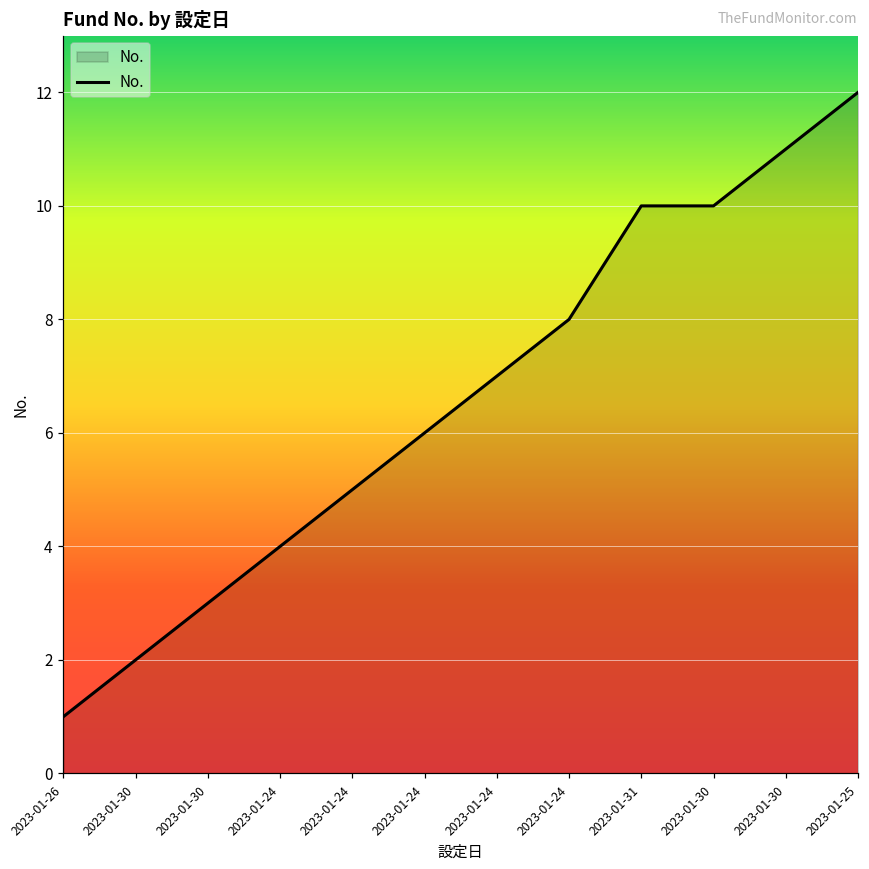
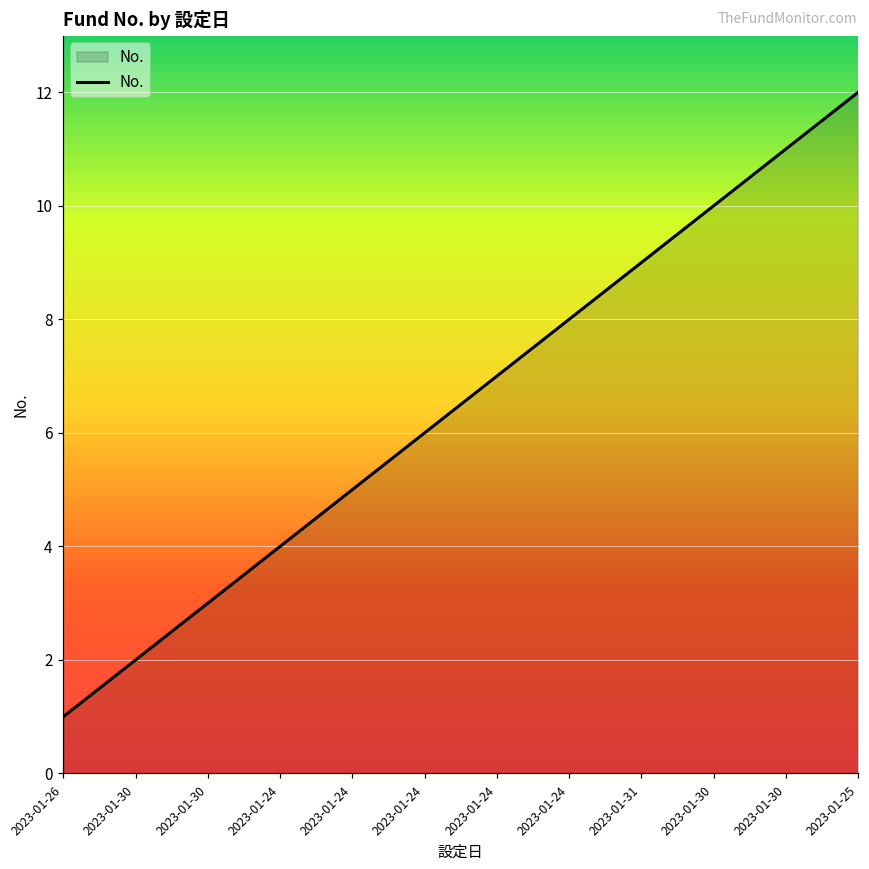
2023-01-31: 10 -> 9
